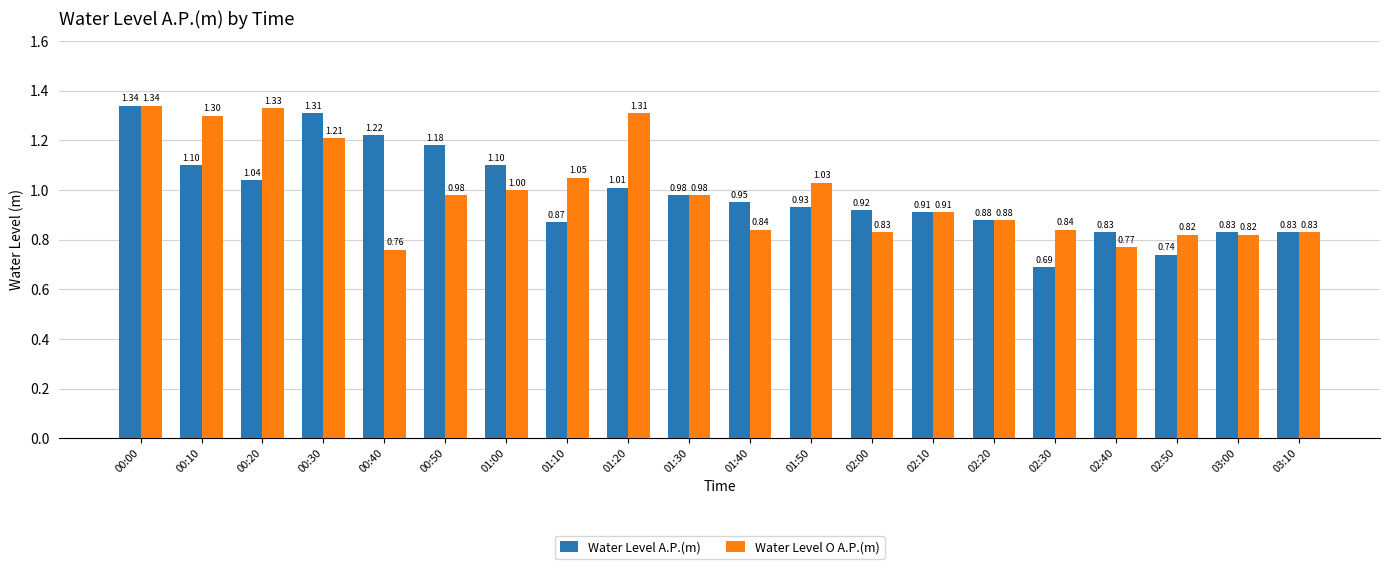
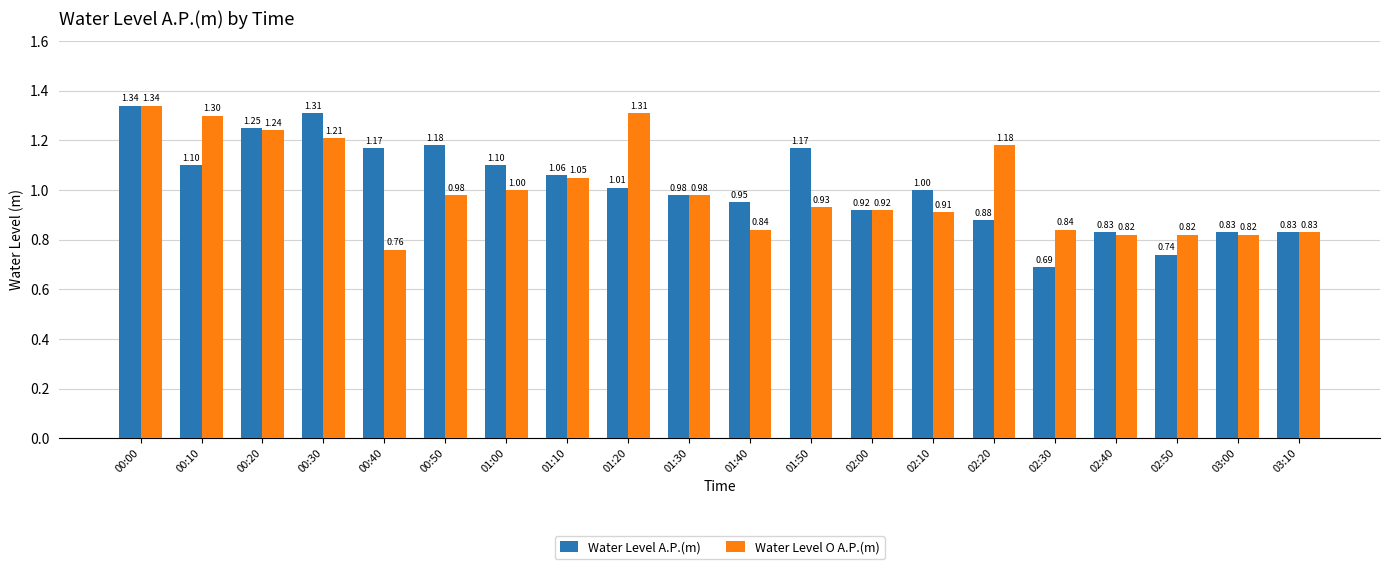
Water Level A.P.(m), 00:20: 1.04 -> 1.25
Water Level O A.P.(m), 00:20: 1.33 -> 1.24
Water Level A.P.(m), 00:40: 1.22 -> 1.17
Water Level A.P.(m), 01:10: 0.87 -> 1.06
Water Level A.P.(m), 01:50: 0.93 -> 1.17
Water Level O A.P.(m), 01:50: 1.03 -> 0.93
Water Level O A.P.(m), 02:00: 0.83 -> 0.92
Water Level A.P.(m), 02:10: 0.91 -> 1.00
Water Level O A.P.(m), 02:20: 0.88 -> 1.18
Water Level O A.P.(m), 02:40: 0.77 -> 0.82
